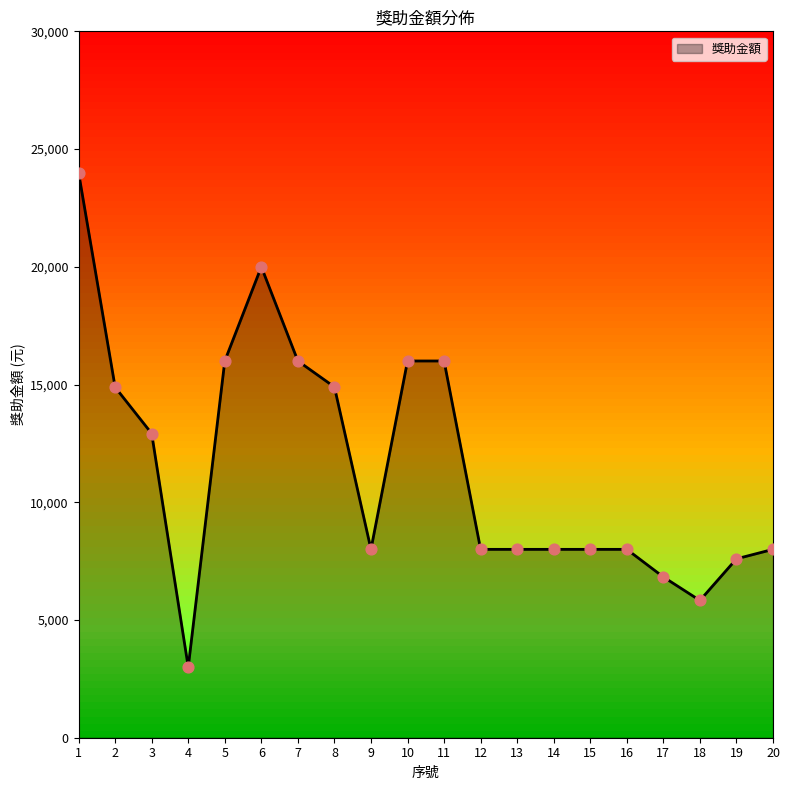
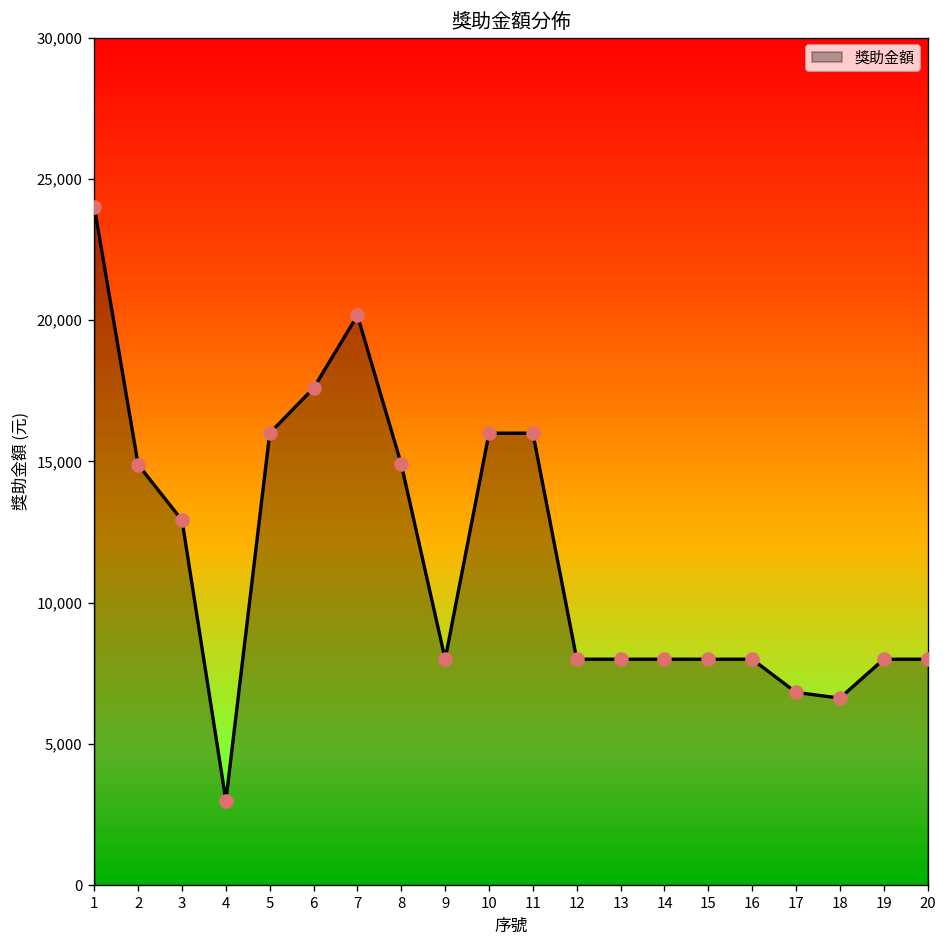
獎助金額, 6: 20,000 -> 17,600
獎助金額, 7: 16,000 -> 20,200
獎助金額, 18: 5,800 -> 6,600
獎助金額, 19: 7,600 -> 8,000
